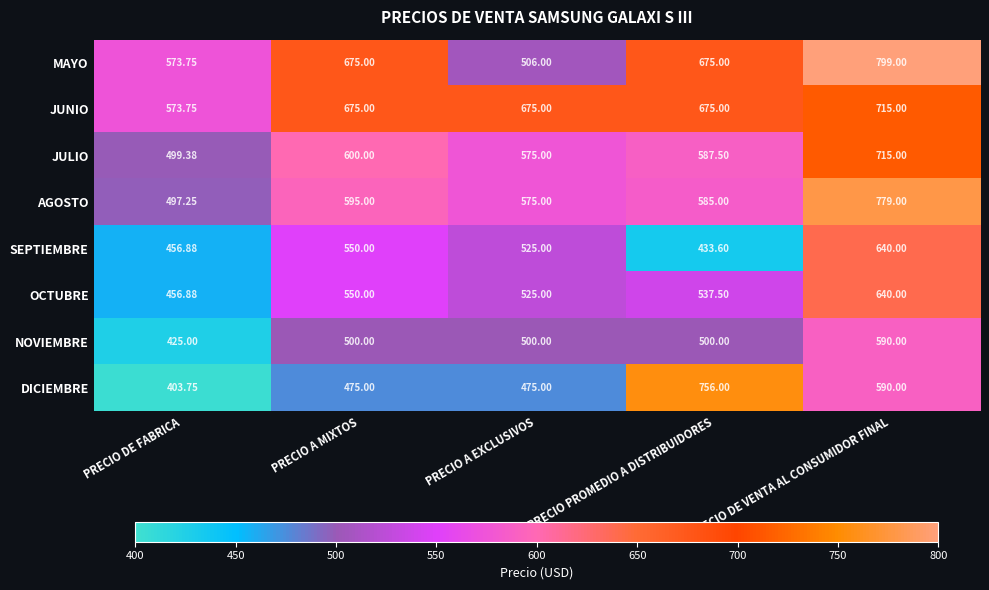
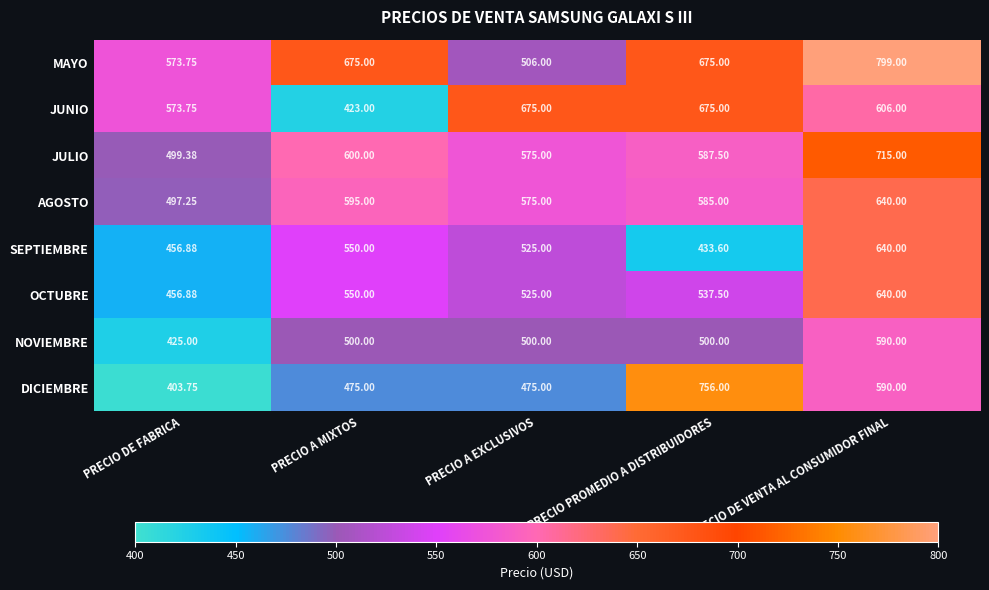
JUNIO, PRECIO A MIXTOS: 675.00 -> 423.00
JUNIO, PRECIO DE VENTA AL CONSUMIDOR FINAL: 715.00 -> 606.00
AGOSTO, PRECIO DE VENTA AL CONSUMIDOR FINAL: 779.00 -> 640.00
